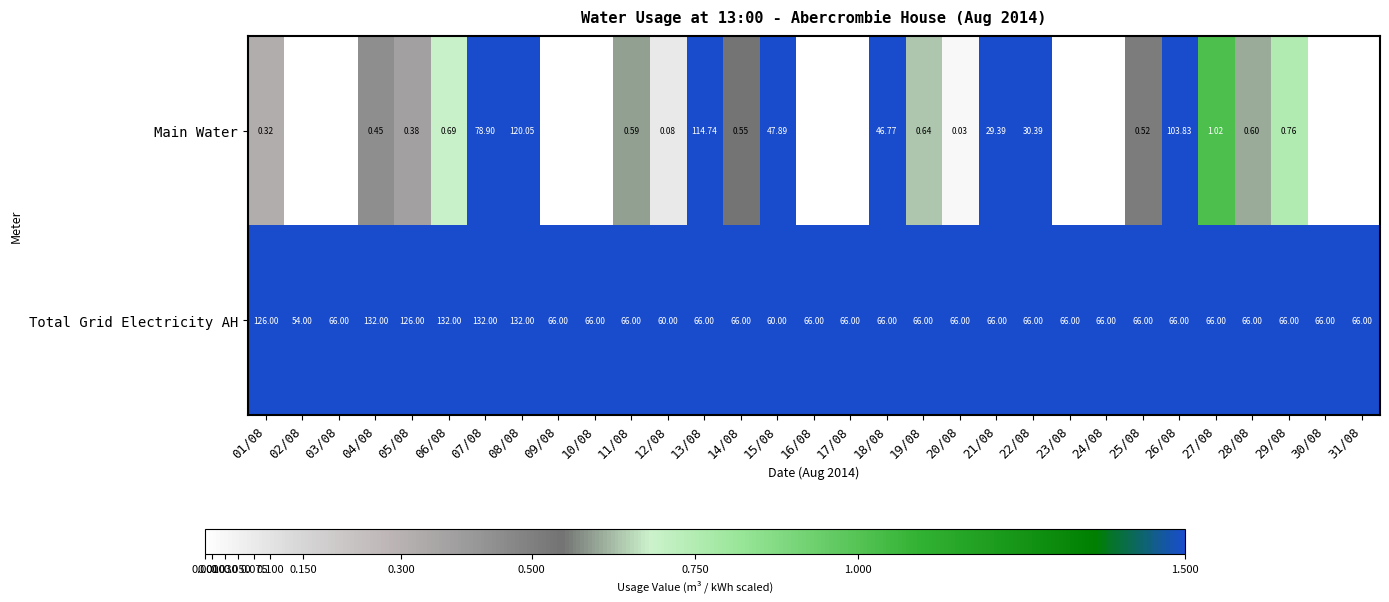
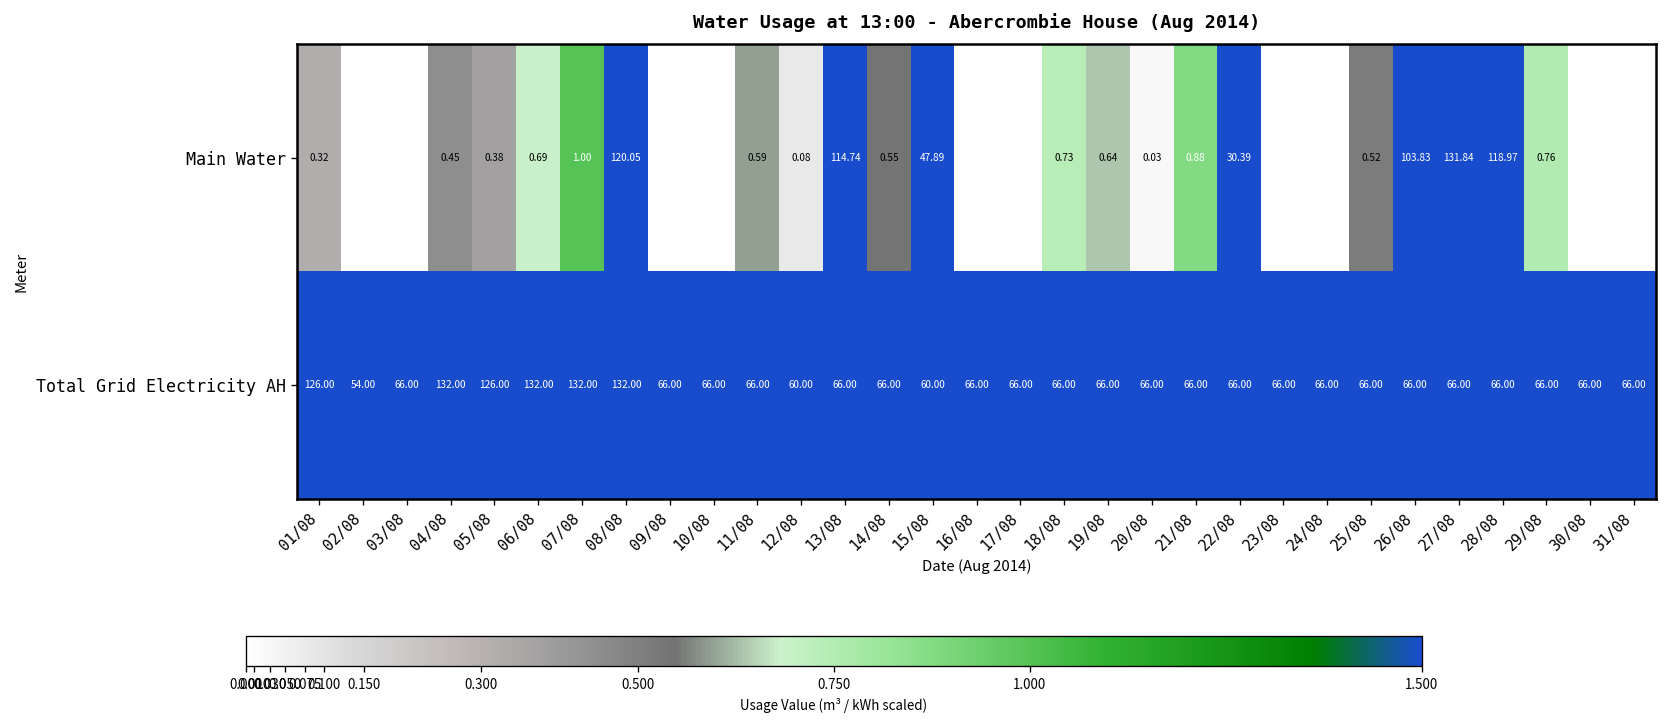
Main Water, 07/08: 78.90 -> 1.00
Main Water, 18/08: 46.77 -> 0.73
Main Water, 21/08: 29.39 -> 0.88
Main Water, 27/08: 1.02 -> 131.84
Main Water, 28/08: 0.60 -> 118.97
